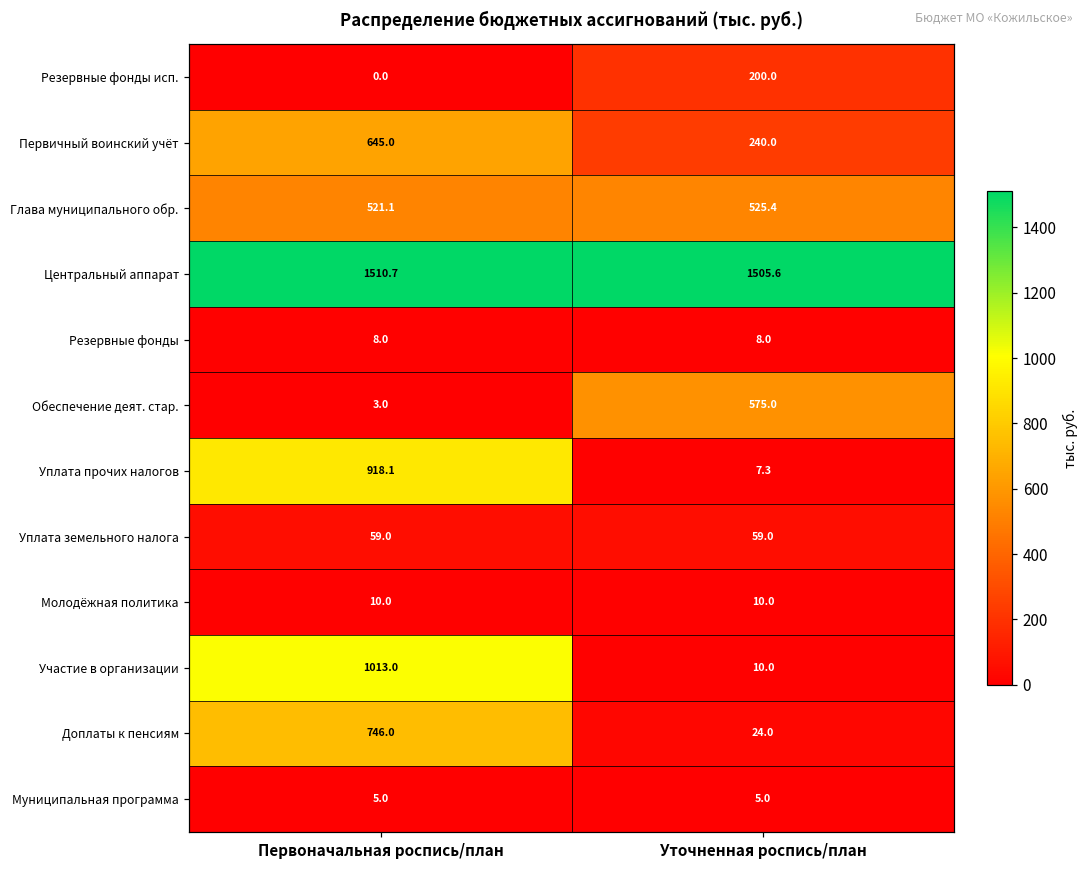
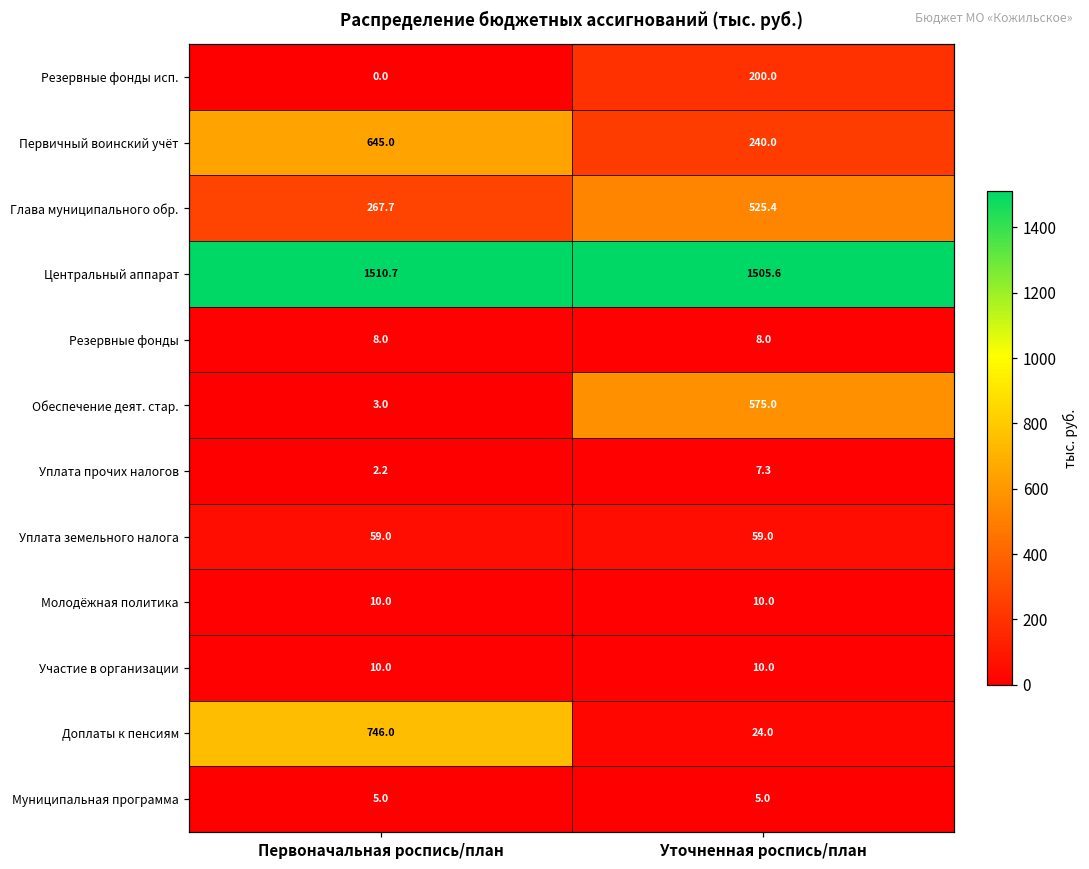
Глава муниципального обр., Первоначальная роспись/план: 521.1 -> 267.7
Уплата прочих налогов, Первоначальная роспись/план: 918.1 -> 2.2
Участие в организации, Первоначальная роспись/план: 1013.0 -> 10.0
